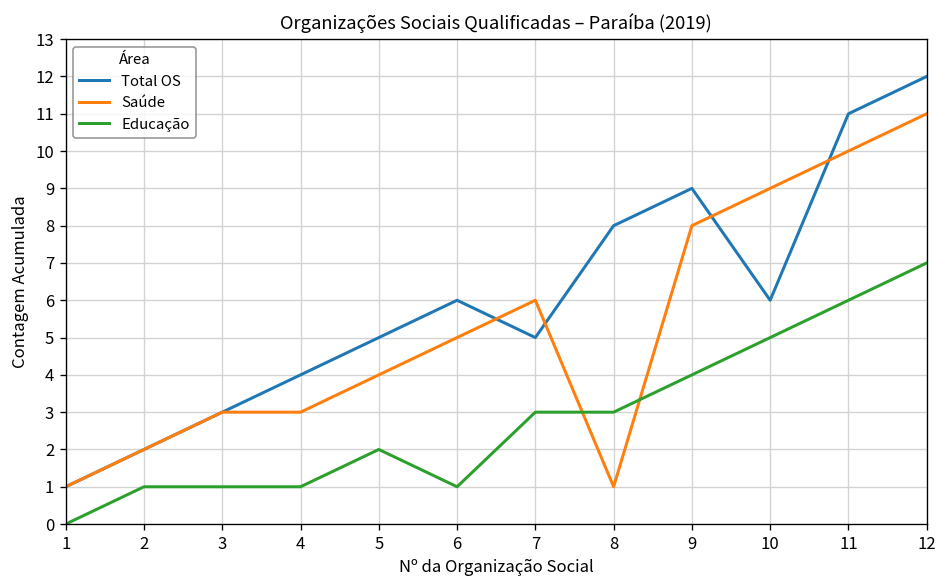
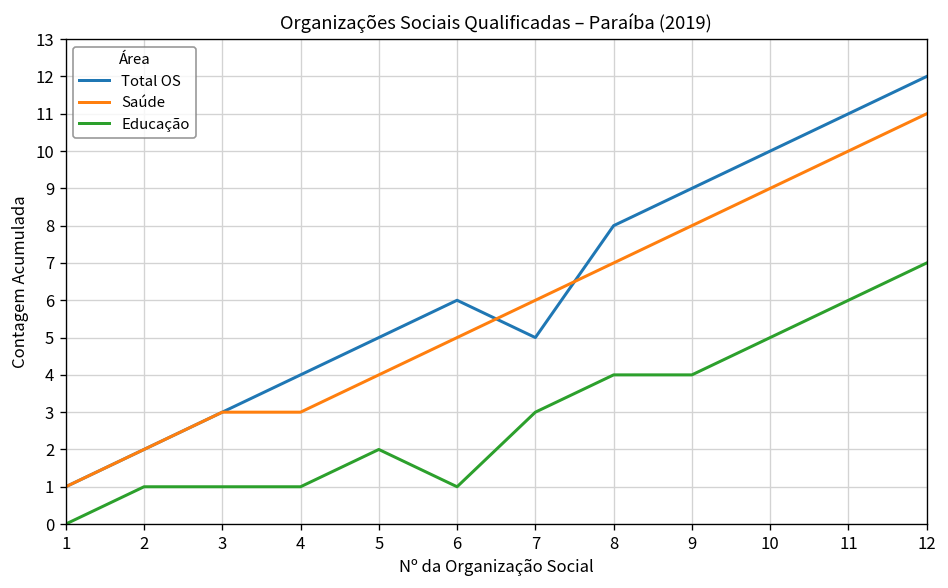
Saúde, 8: 1 -> 7
Educação, 8: 3 -> 4
Total OS, 10: 6 -> 10
